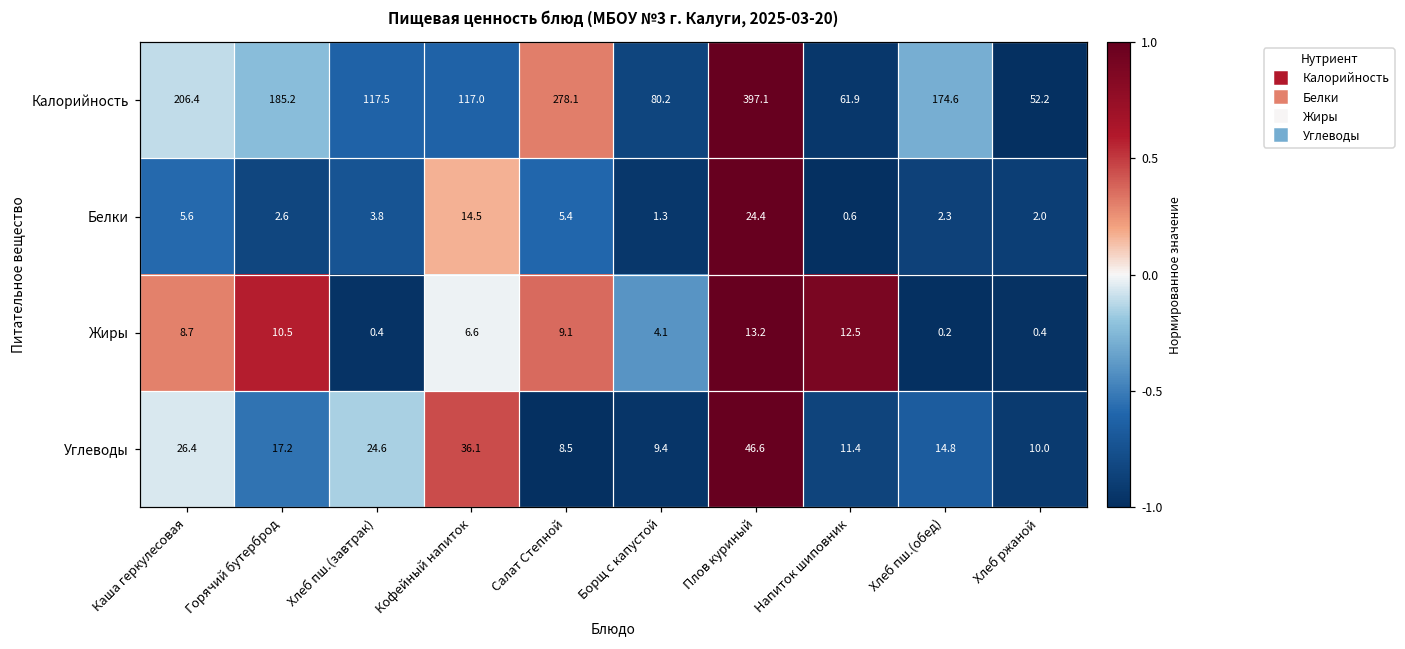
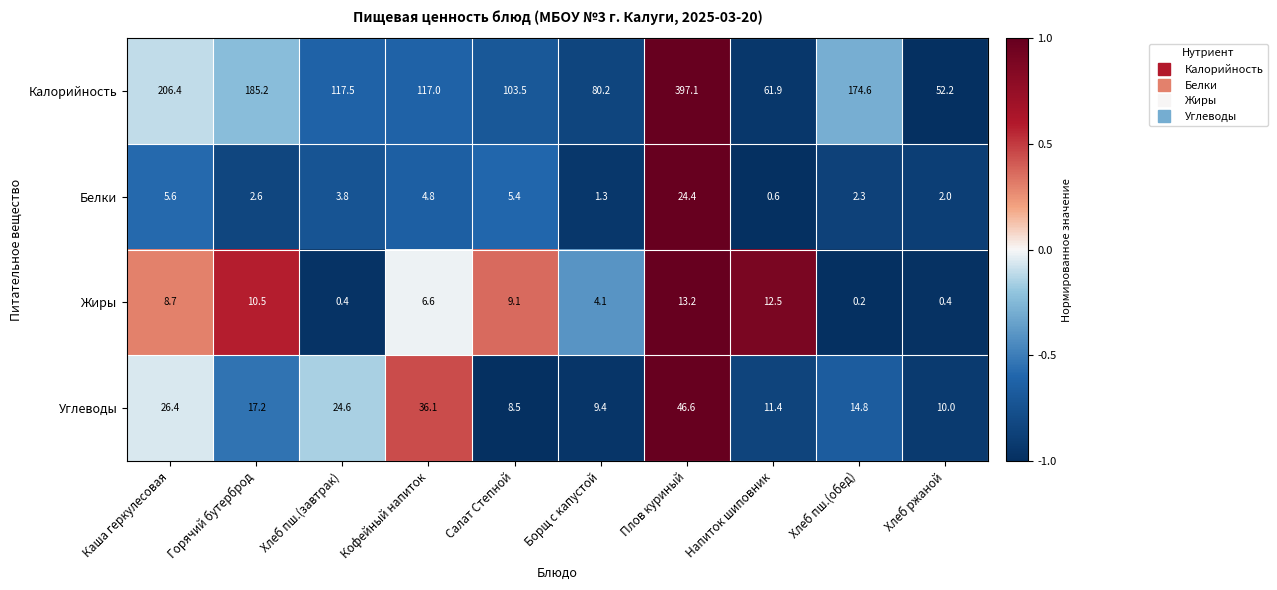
Калорийность, Салат Степной: 278.1 -> 103.5
Белки, Кофейный напиток: 14.5 -> 4.8
